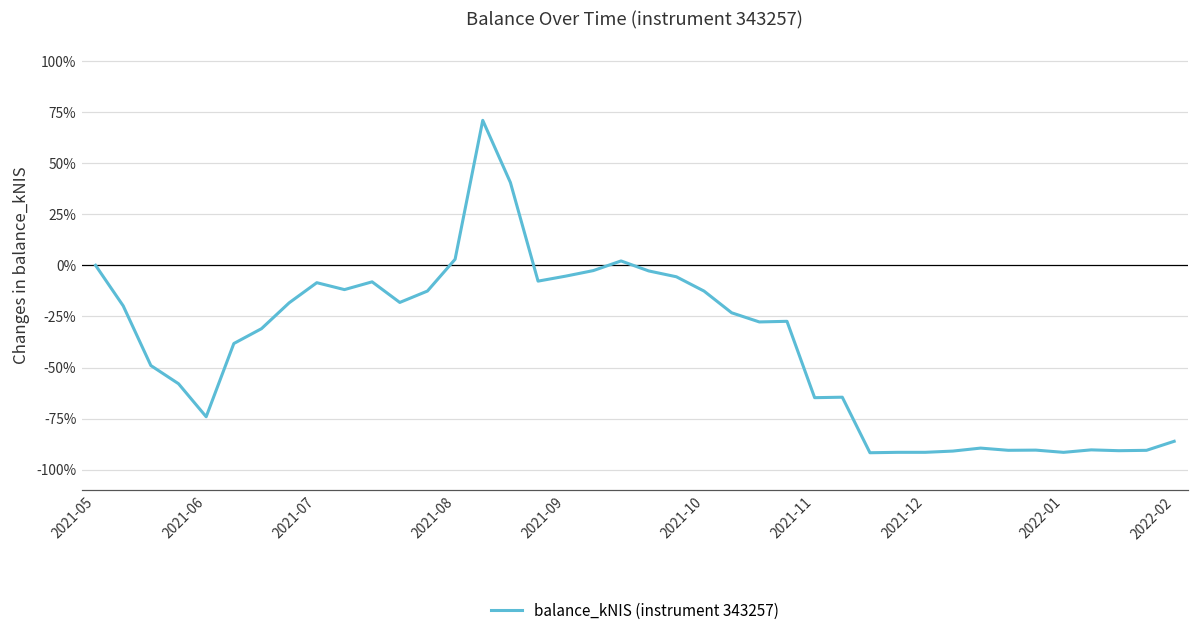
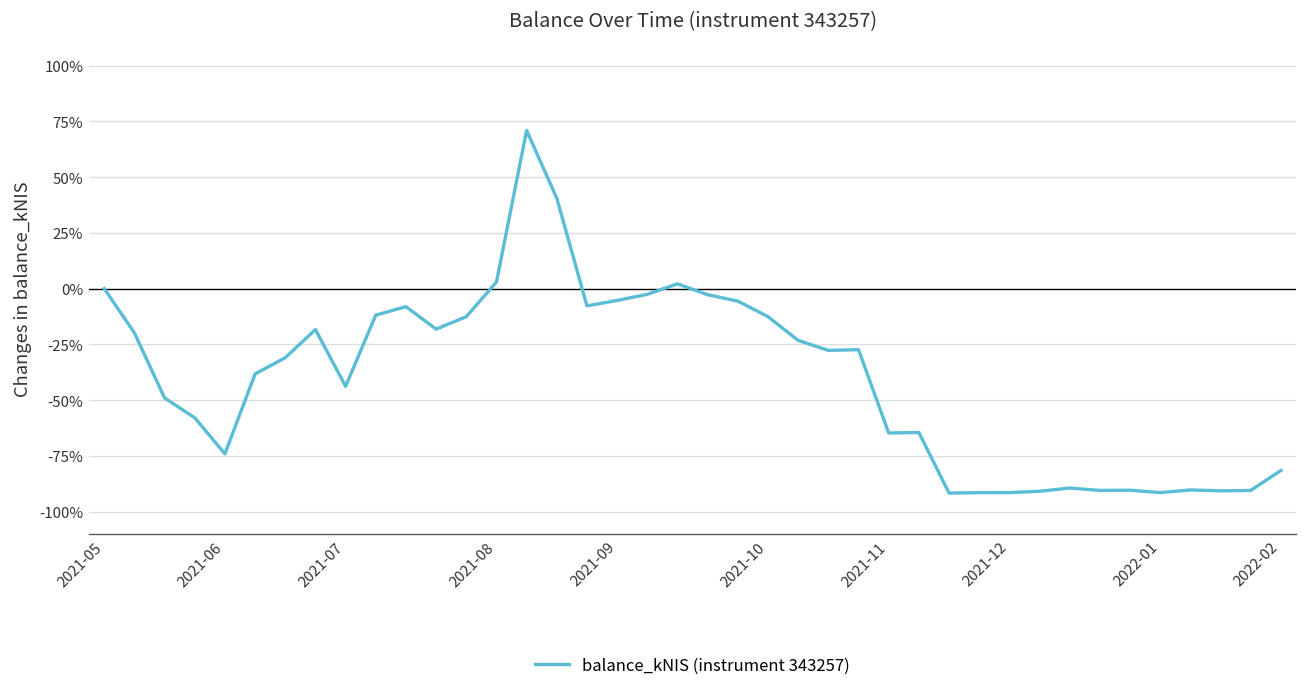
2021-07: -9% -> -44%
2022-02: -86% -> -82%
